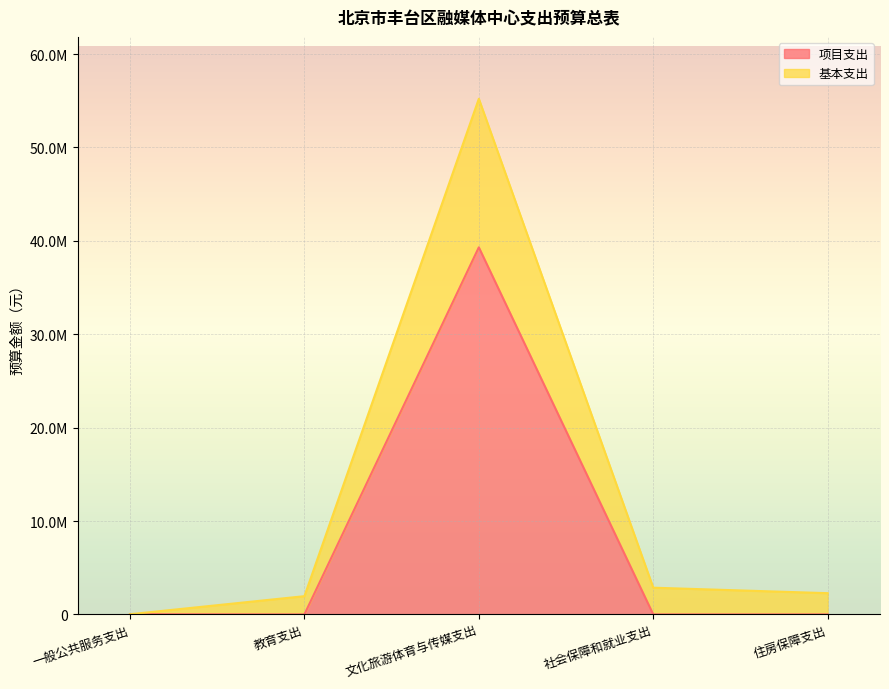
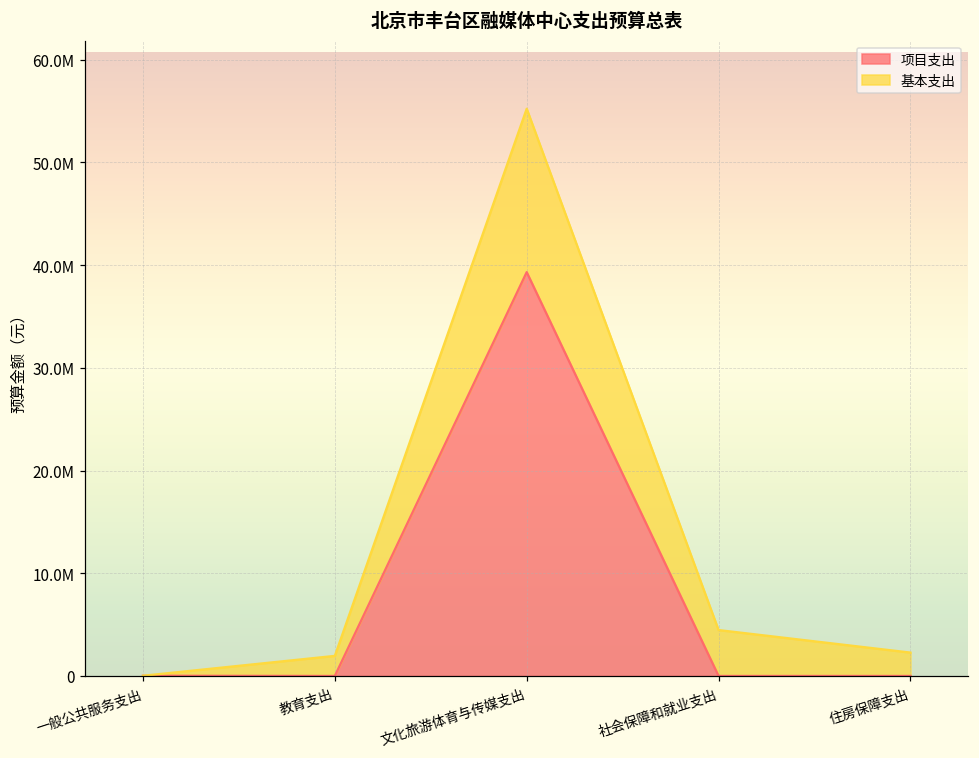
基本支出, 社会保障和就业支出: 3000000 -> 4000000
